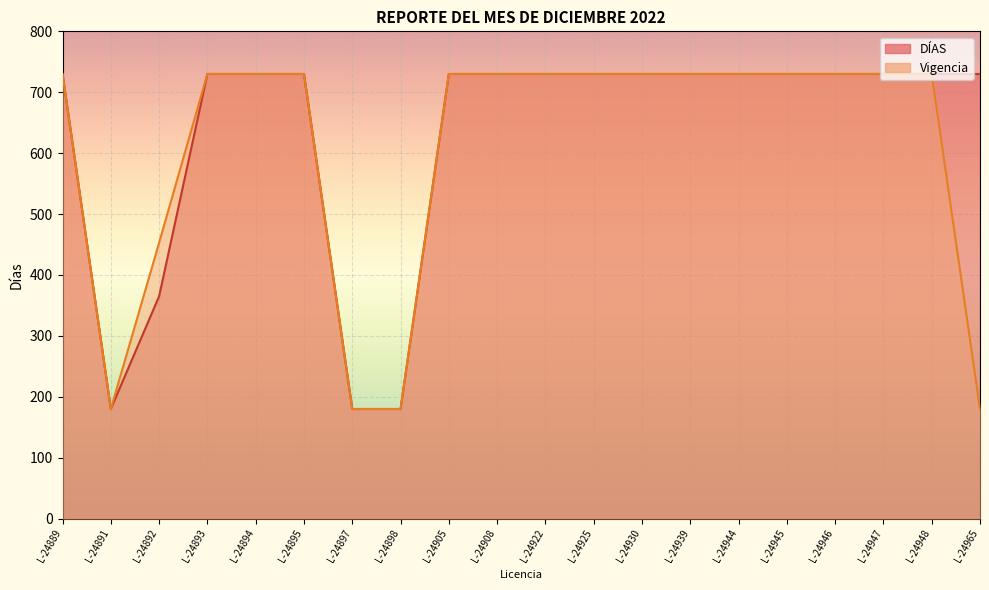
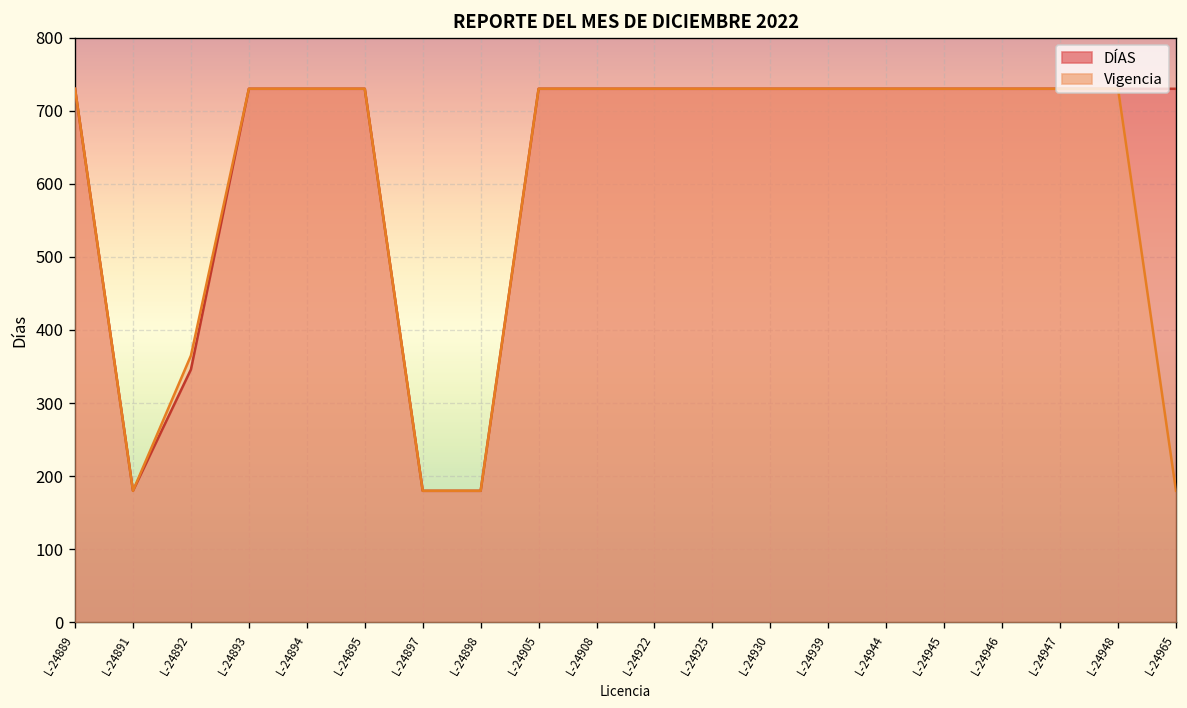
DÍAS, L-24892: 370 -> 350
Vigencia, L-24892: 450 -> 370
